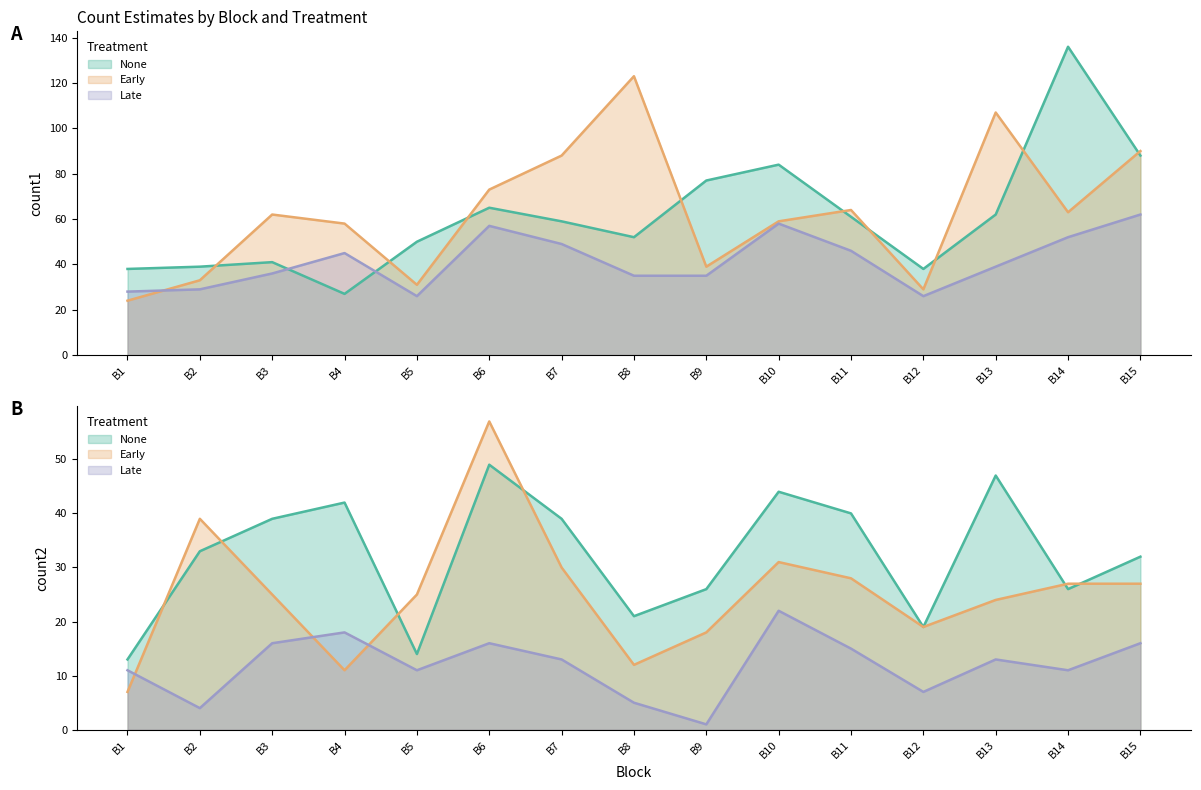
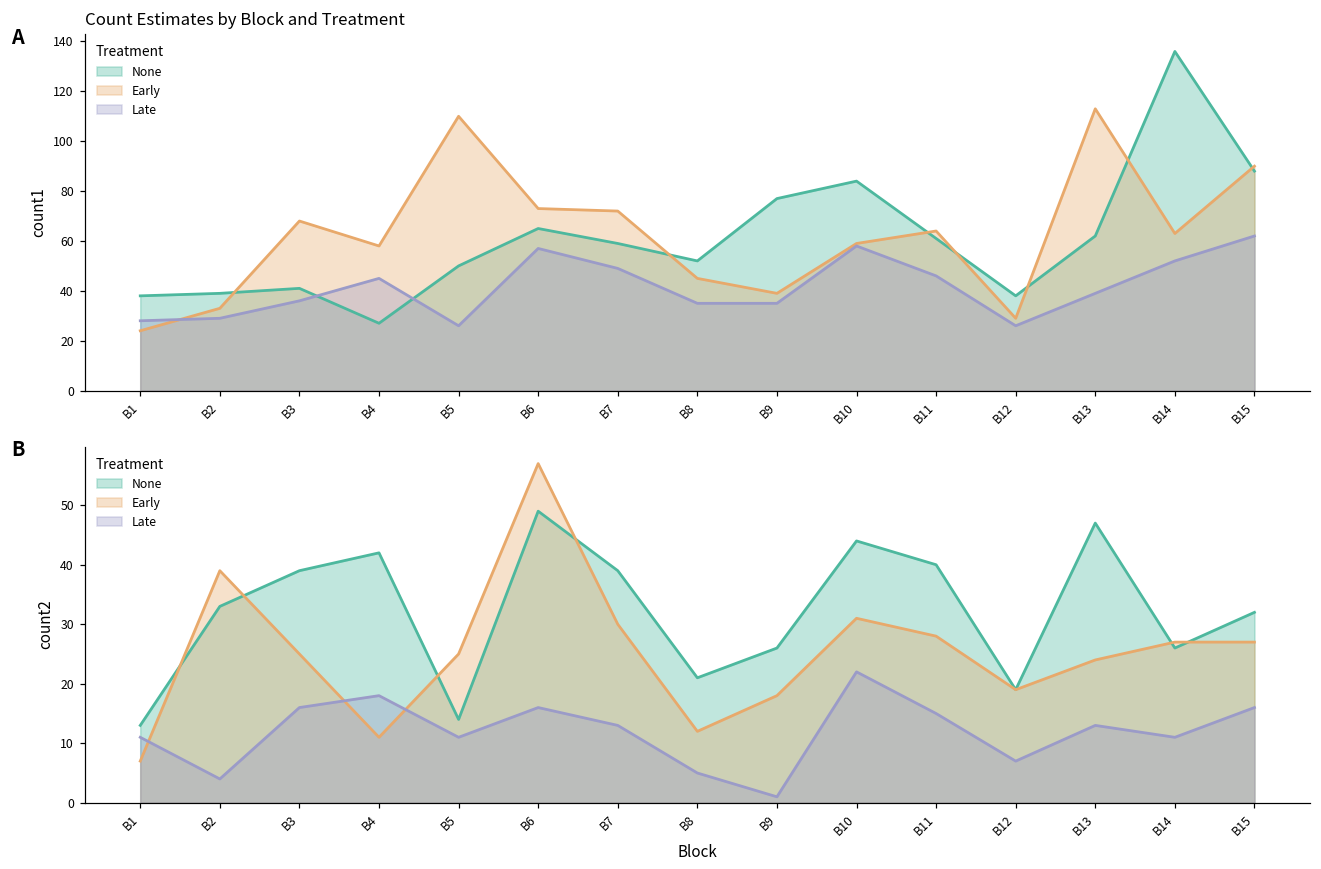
Count Estimates by Block and Treatment, Early, B3: 62 -> 68
Count Estimates by Block and Treatment, Early, B5: 31 -> 110
Count Estimates by Block and Treatment, Early, B7: 88 -> 72
Count Estimates by Block and Treatment, Early, B8: 123 -> 45
Count Estimates by Block and Treatment, Early, B13: 107 -> 113
